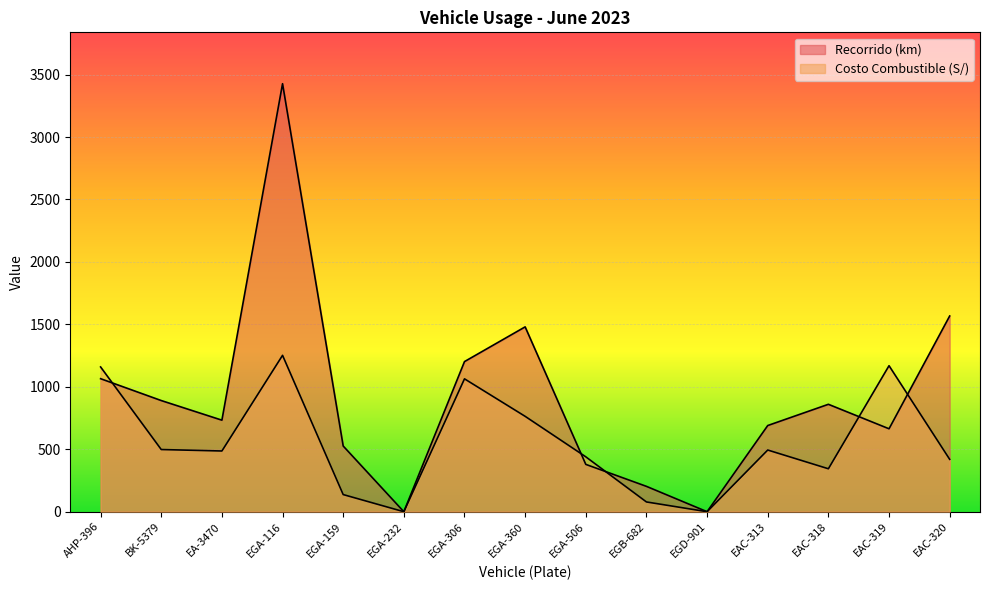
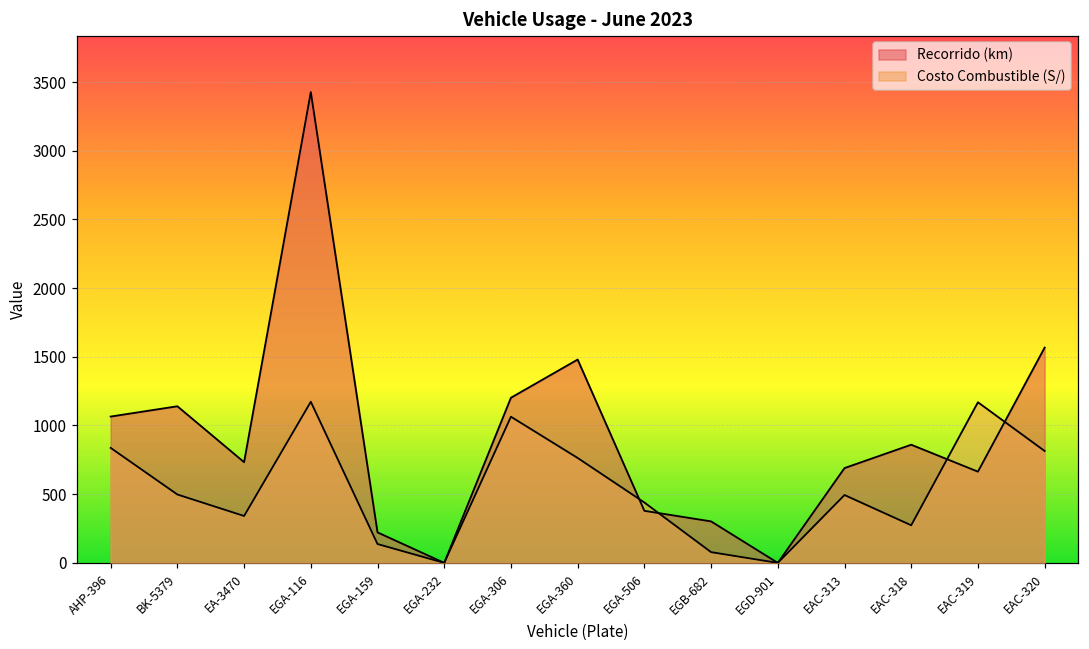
Costo Combustible (S/), AHP-396: 1160 -> 840
Recorrido (km), BK-5379: 890 -> 1140
Costo Combustible (S/), EA-3470: 490 -> 340
Costo Combustible (S/), EGA-116: 1250 -> 1170
Recorrido (km), EGA-159: 530 -> 220
Recorrido (km), EGB-682: 200 -> 300
Costo Combustible (S/), EAC-318: 340 -> 270
Costo Combustible (S/), EAC-320: 420 -> 810
